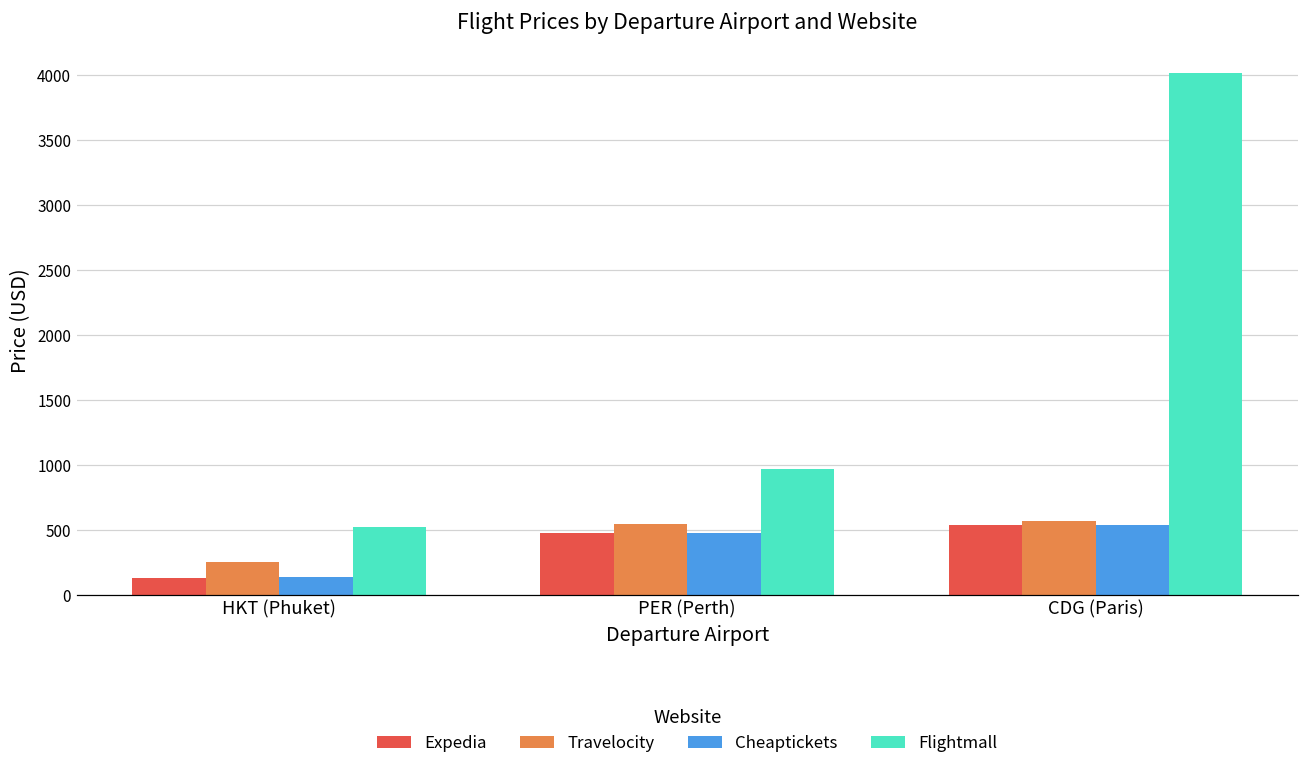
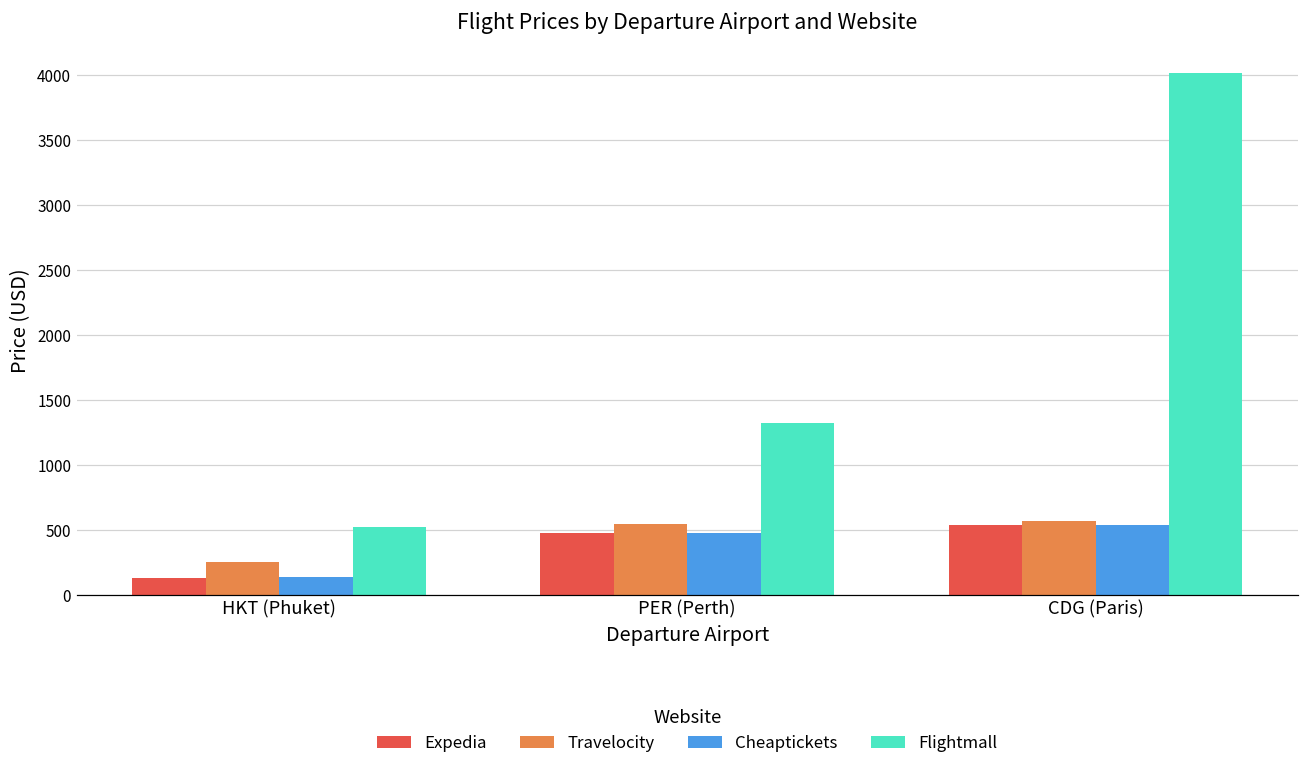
Flightmall, PER (Perth): 970 -> 1320
